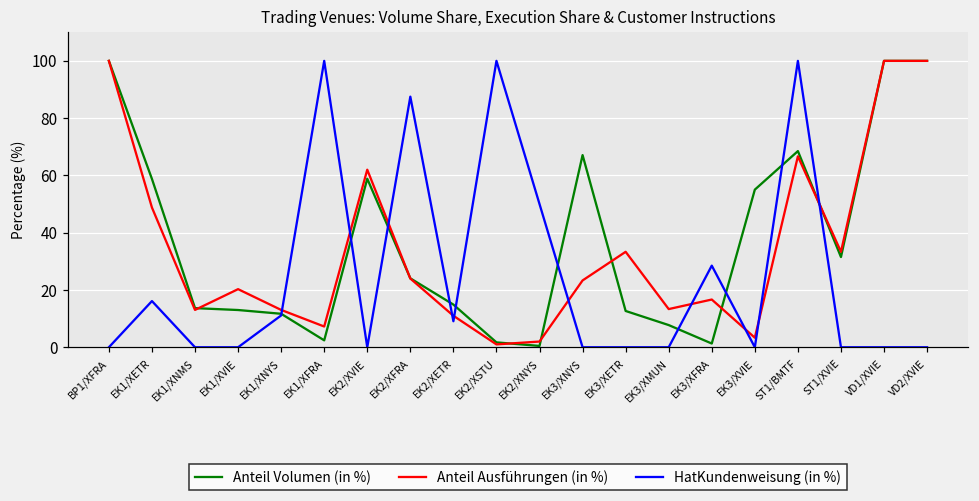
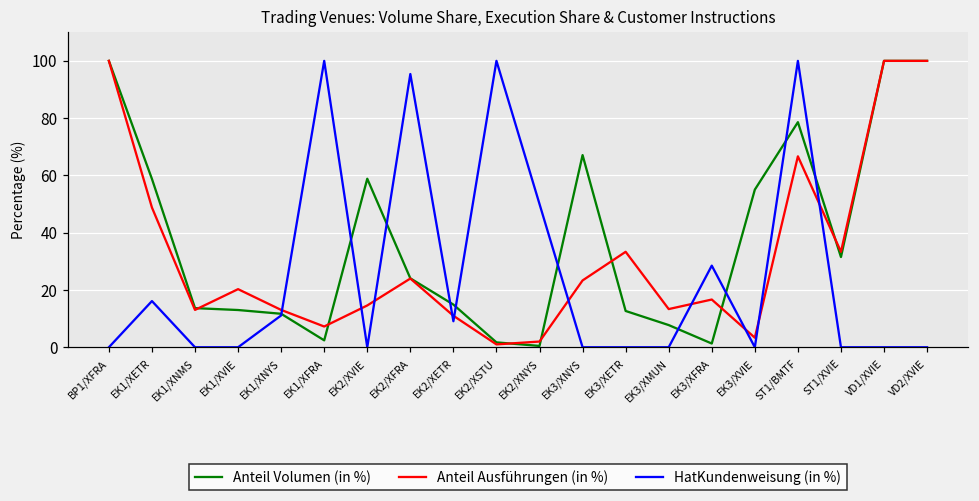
Anteil Ausführungen (in %), EK2/XVIE: 62 -> 15
HatKundenweisung (in %), EK2/XFRA: 88 -> 95
Anteil Volumen (in %), ST1/BMTF: 68 -> 79
